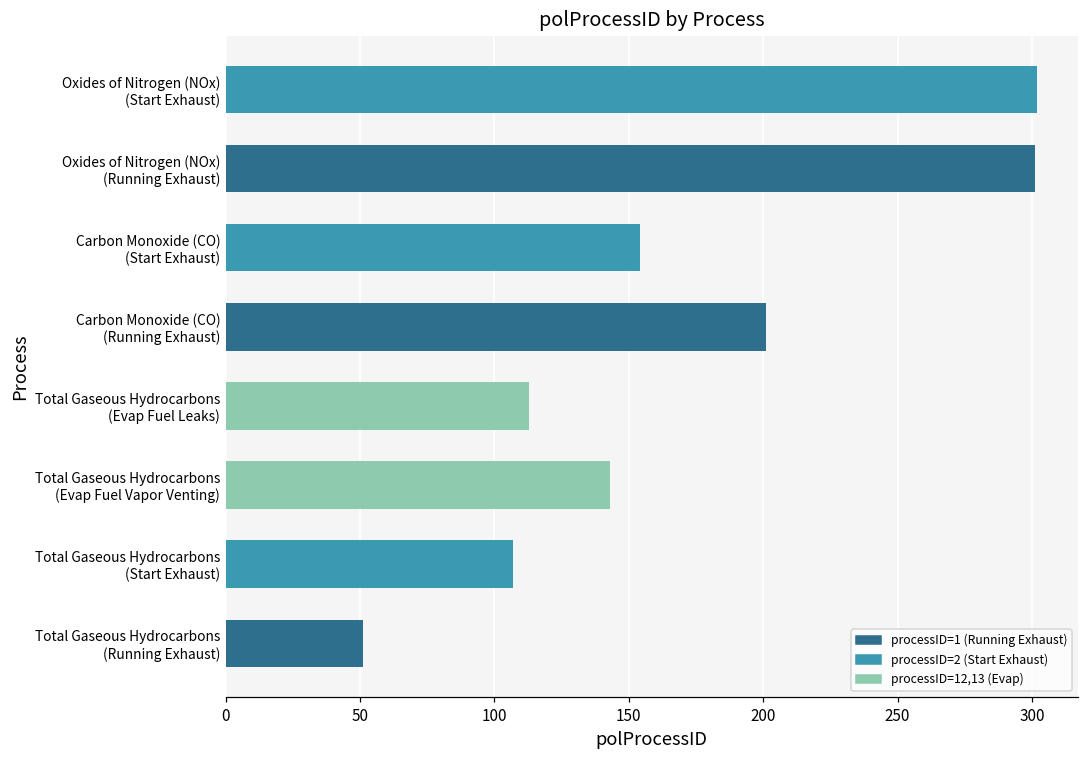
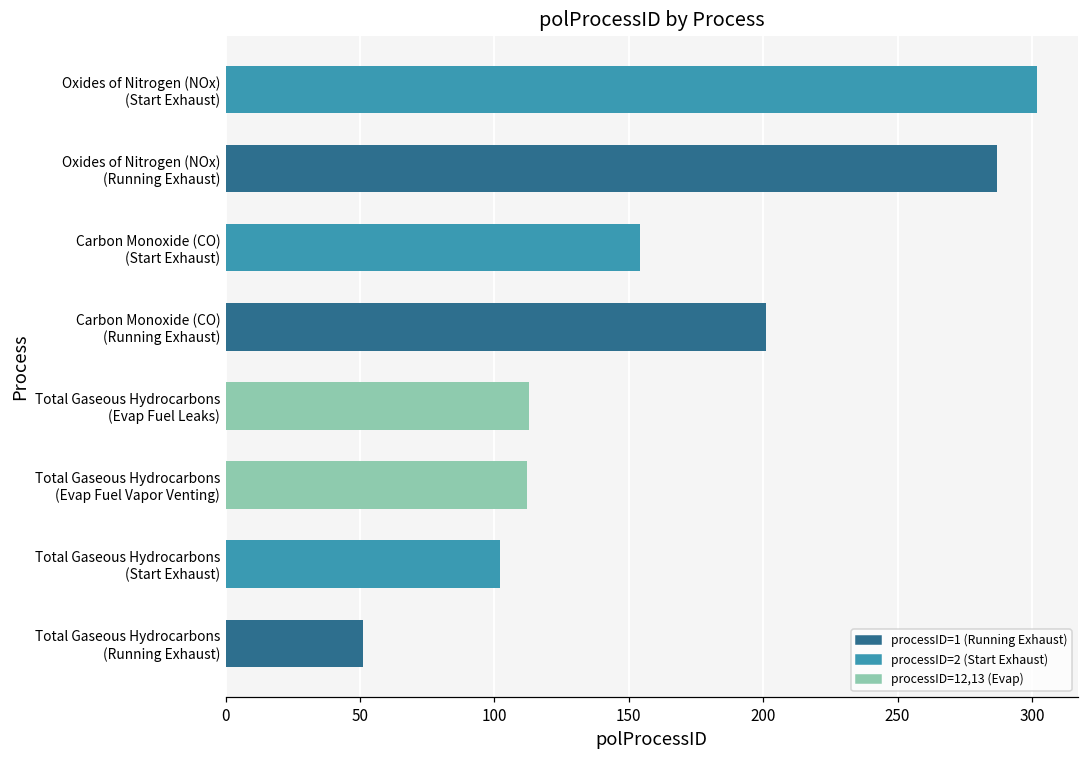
Oxides of Nitrogen (NOx) (Running Exhaust): 301 -> 287
Total Gaseous Hydrocarbons (Evap Fuel Vapor Venting): 143 -> 112
Total Gaseous Hydrocarbons (Start Exhaust): 107 -> 102
